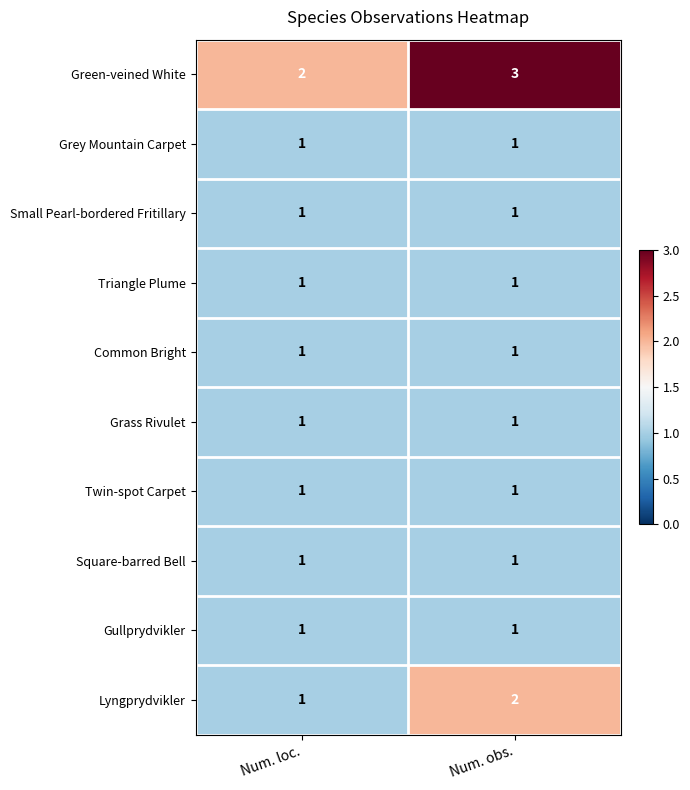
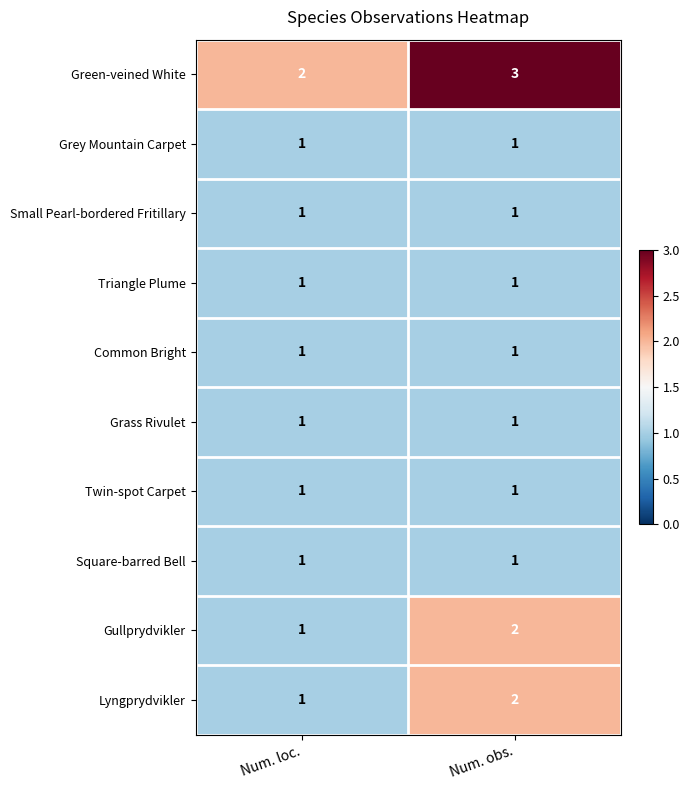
Gullprydvikler, Num. obs.: 1 -> 2
